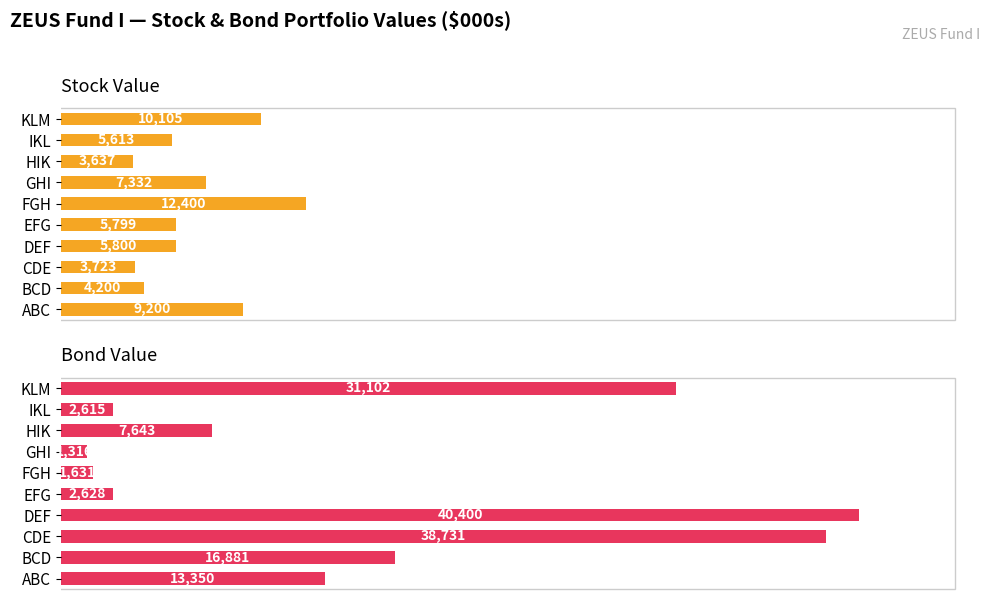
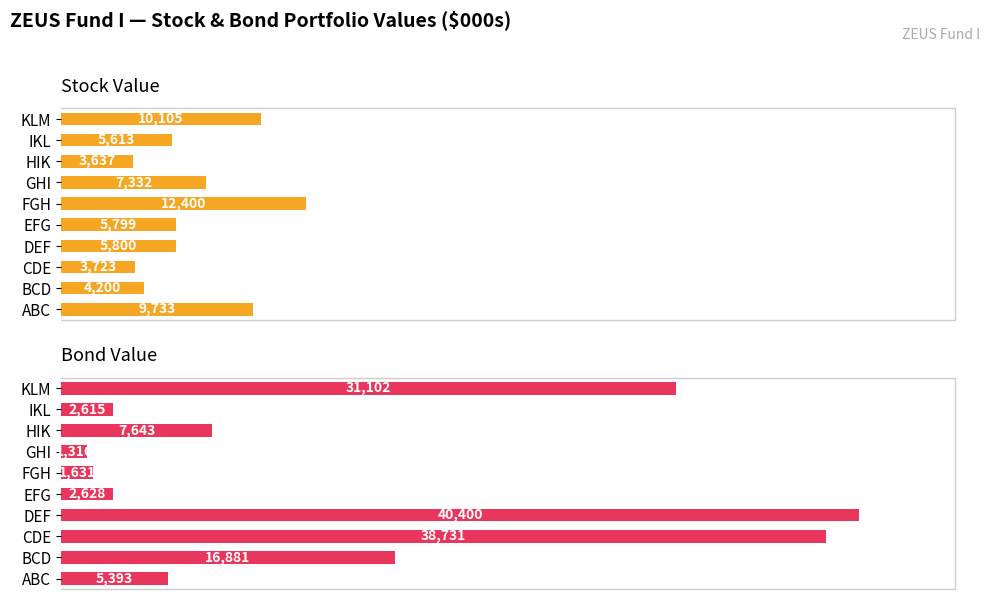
Stock Value, ABC: 9,200 -> 9,733
Bond Value, ABC: 13,350 -> 5,393
